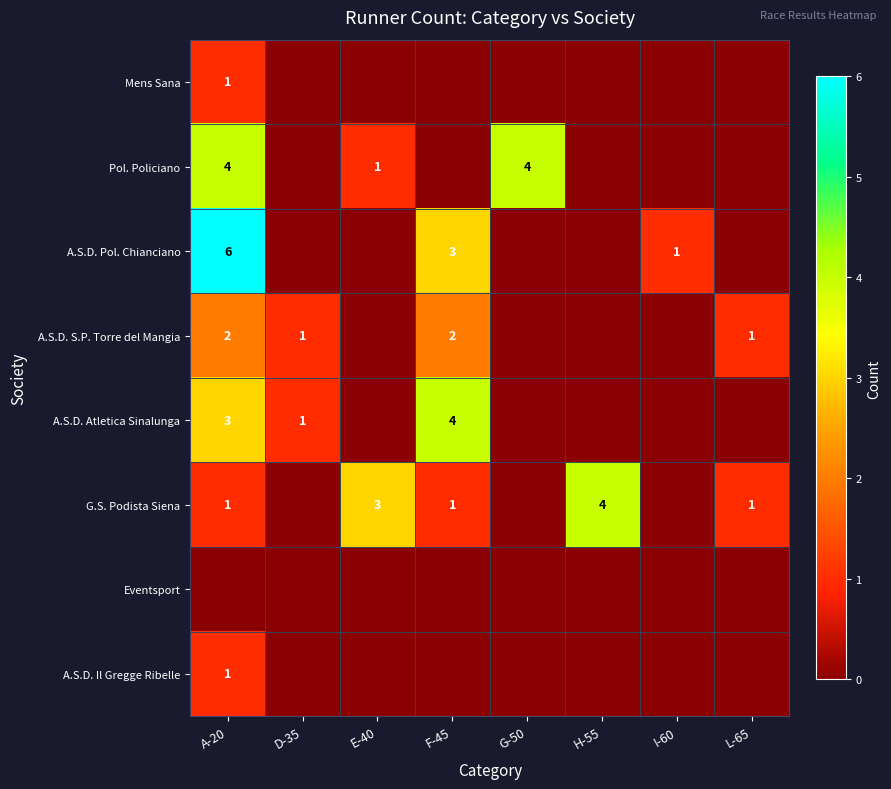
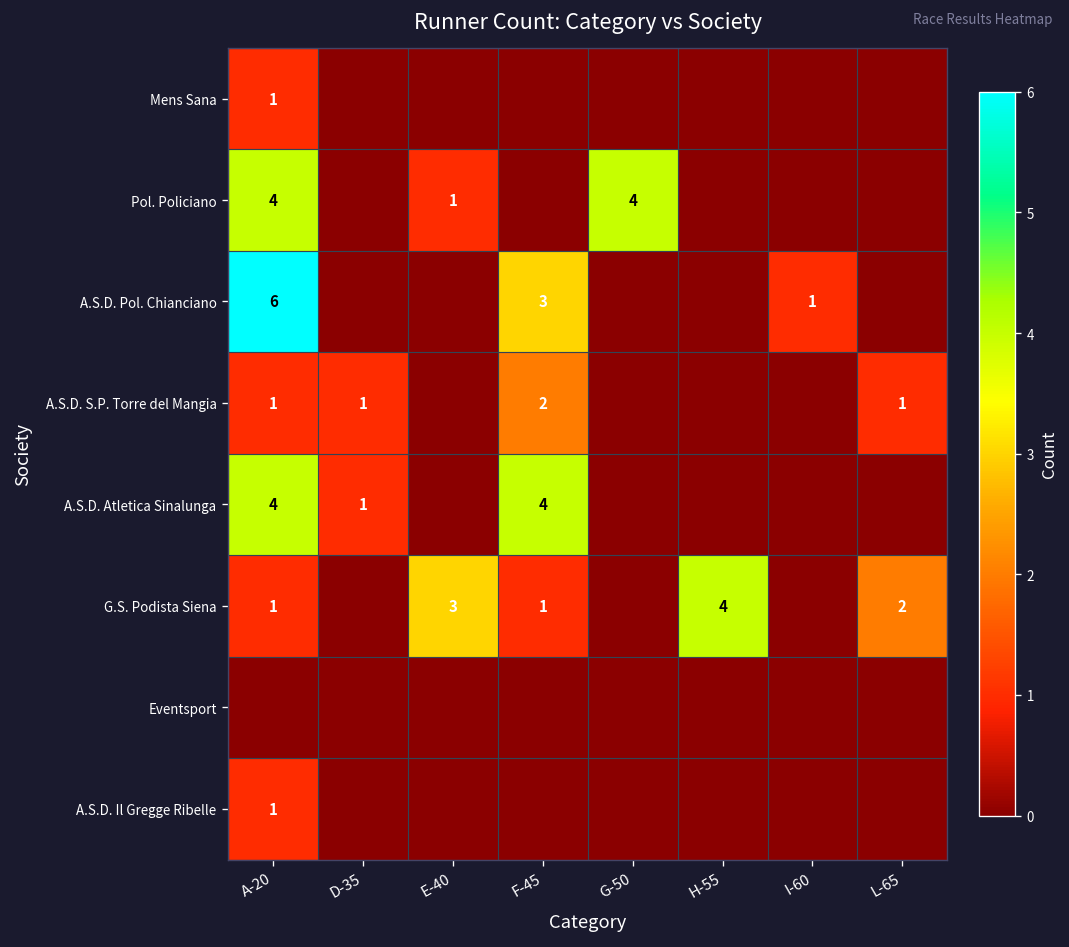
A.S.D. S.P. Torre del Mangia, A-20: 2 -> 1
A.S.D. Atletica Sinalunga, A-20: 3 -> 4
G.S. Podista Siena, L-65: 1 -> 2
